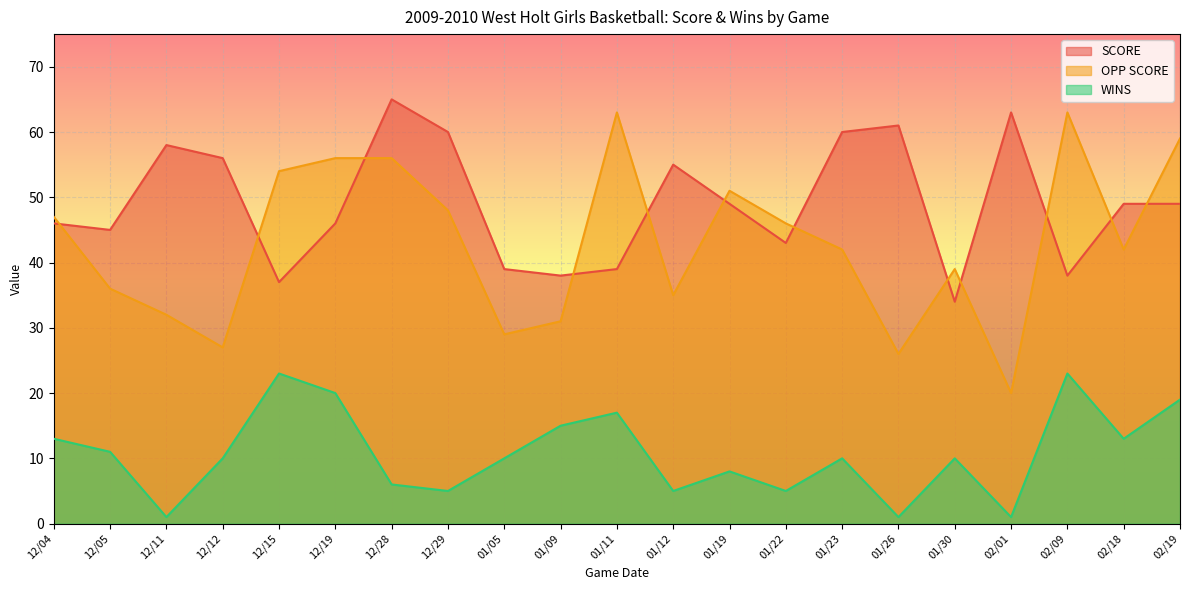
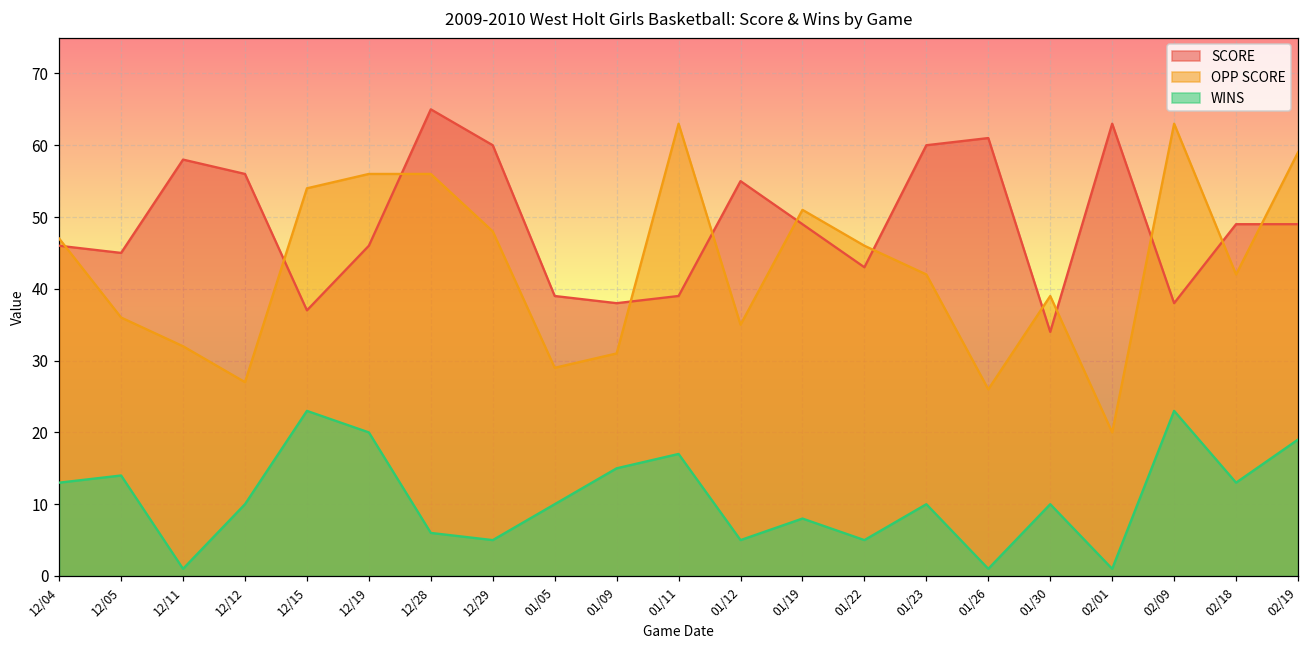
WINS, 12/05: 11 -> 14
